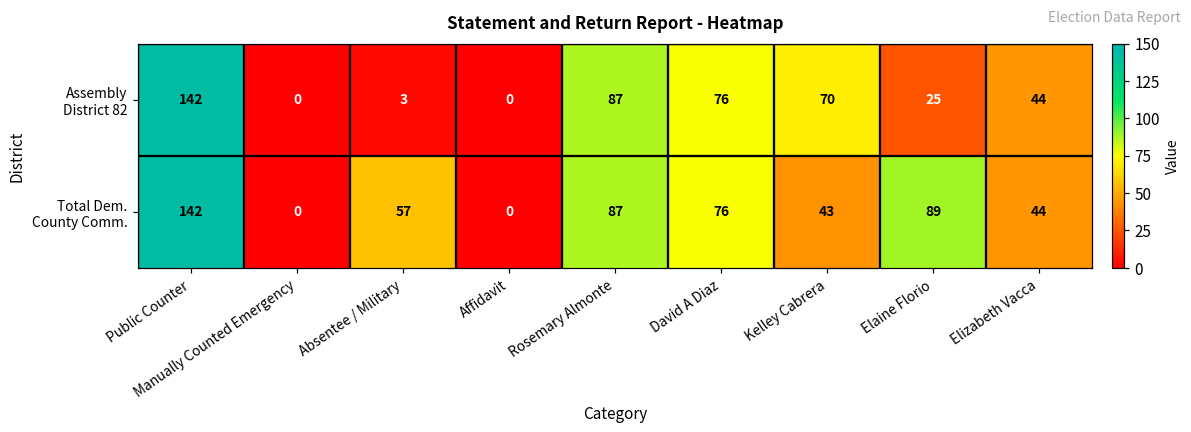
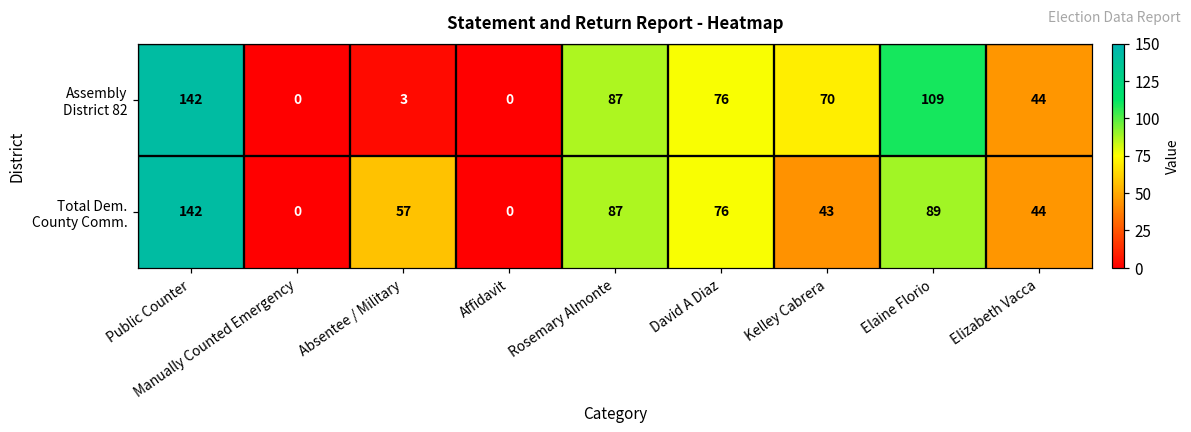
Assembly District 82, Elaine Florio: 25 -> 109
